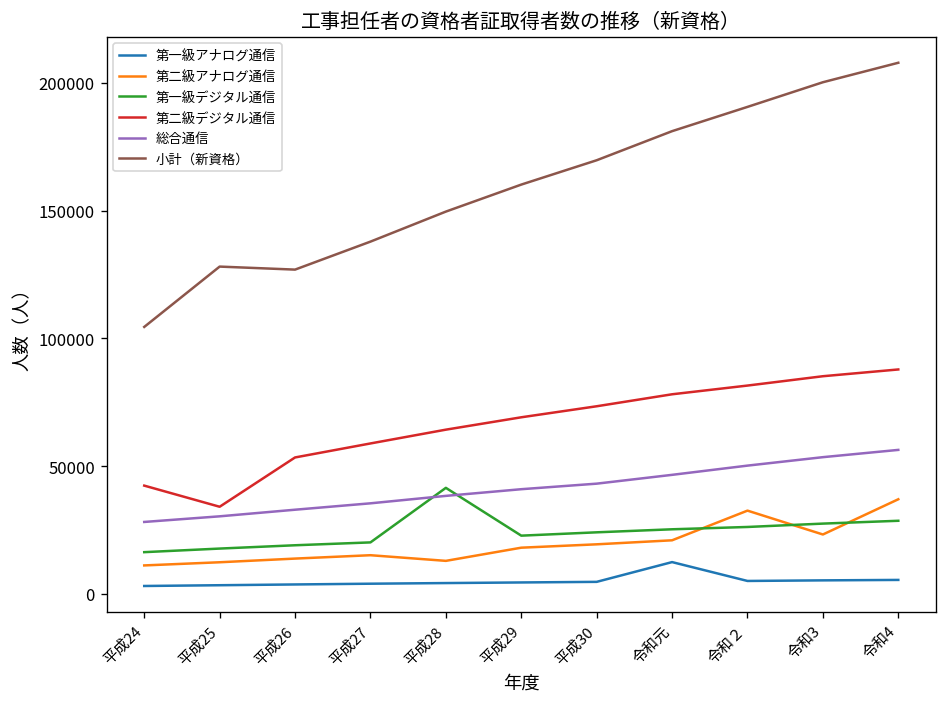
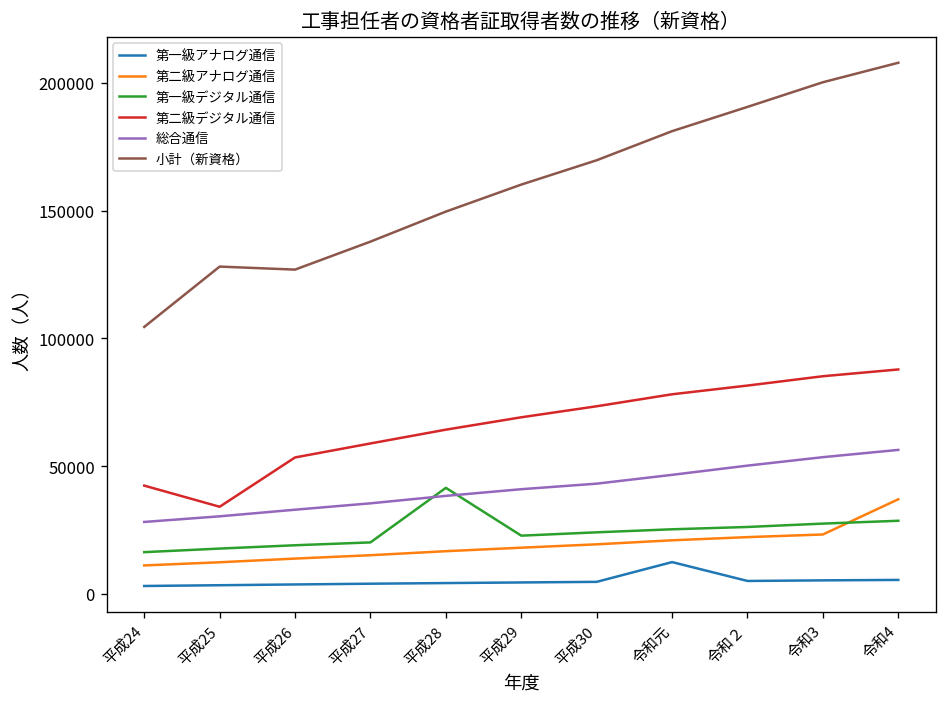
第二級アナログ通信, 平成28: 13000 -> 17000
第二級アナログ通信, 令和２: 33000 -> 22000
